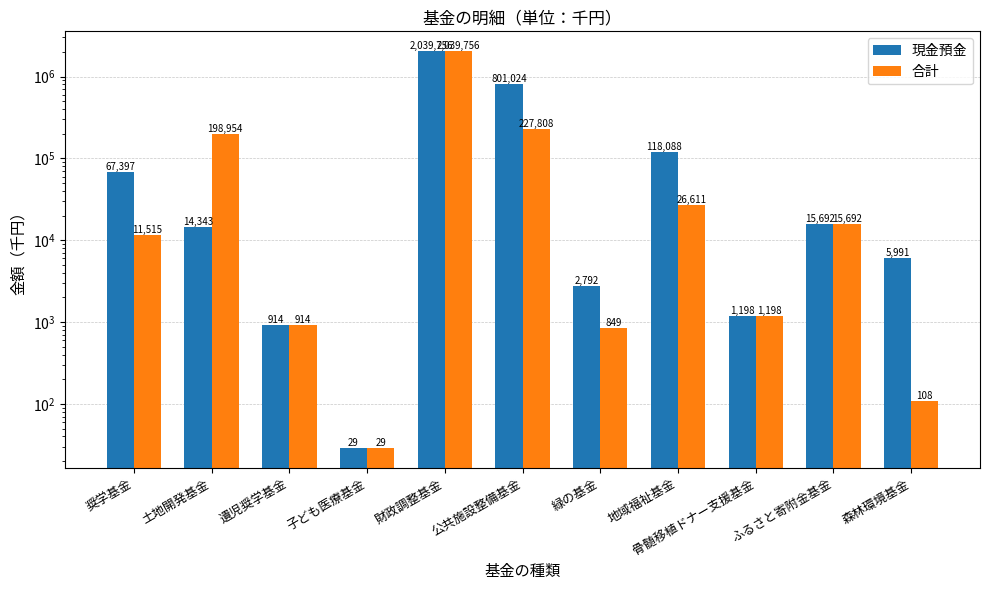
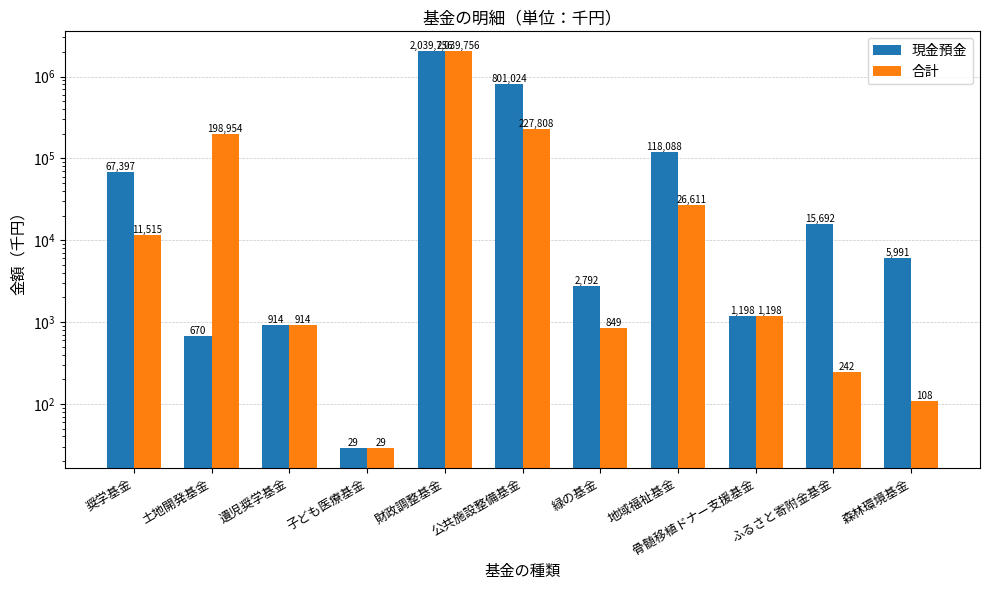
現金預金, 土地開発基金: 14,343 -> 670
合計, ふるさと寄附金基金: 15,692 -> 242
